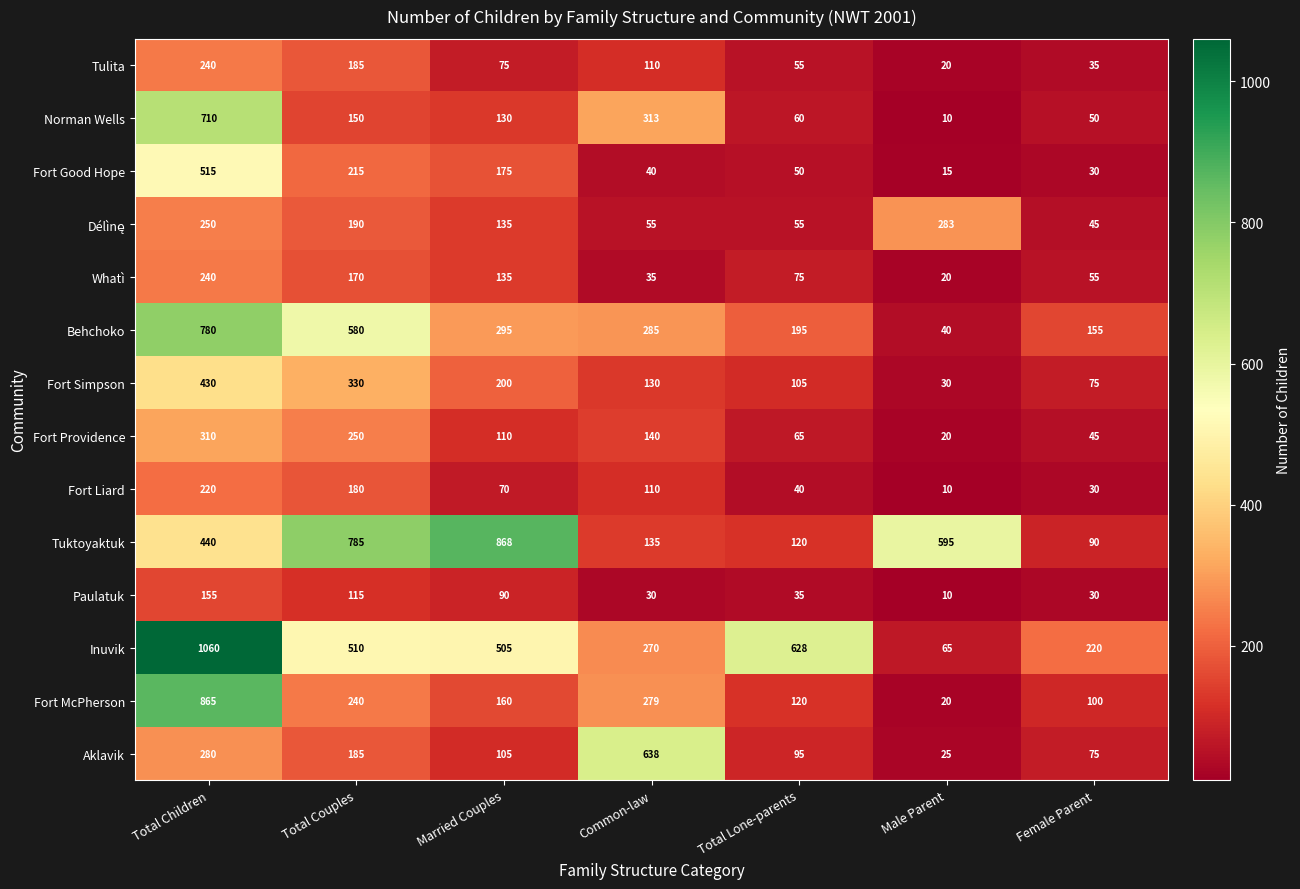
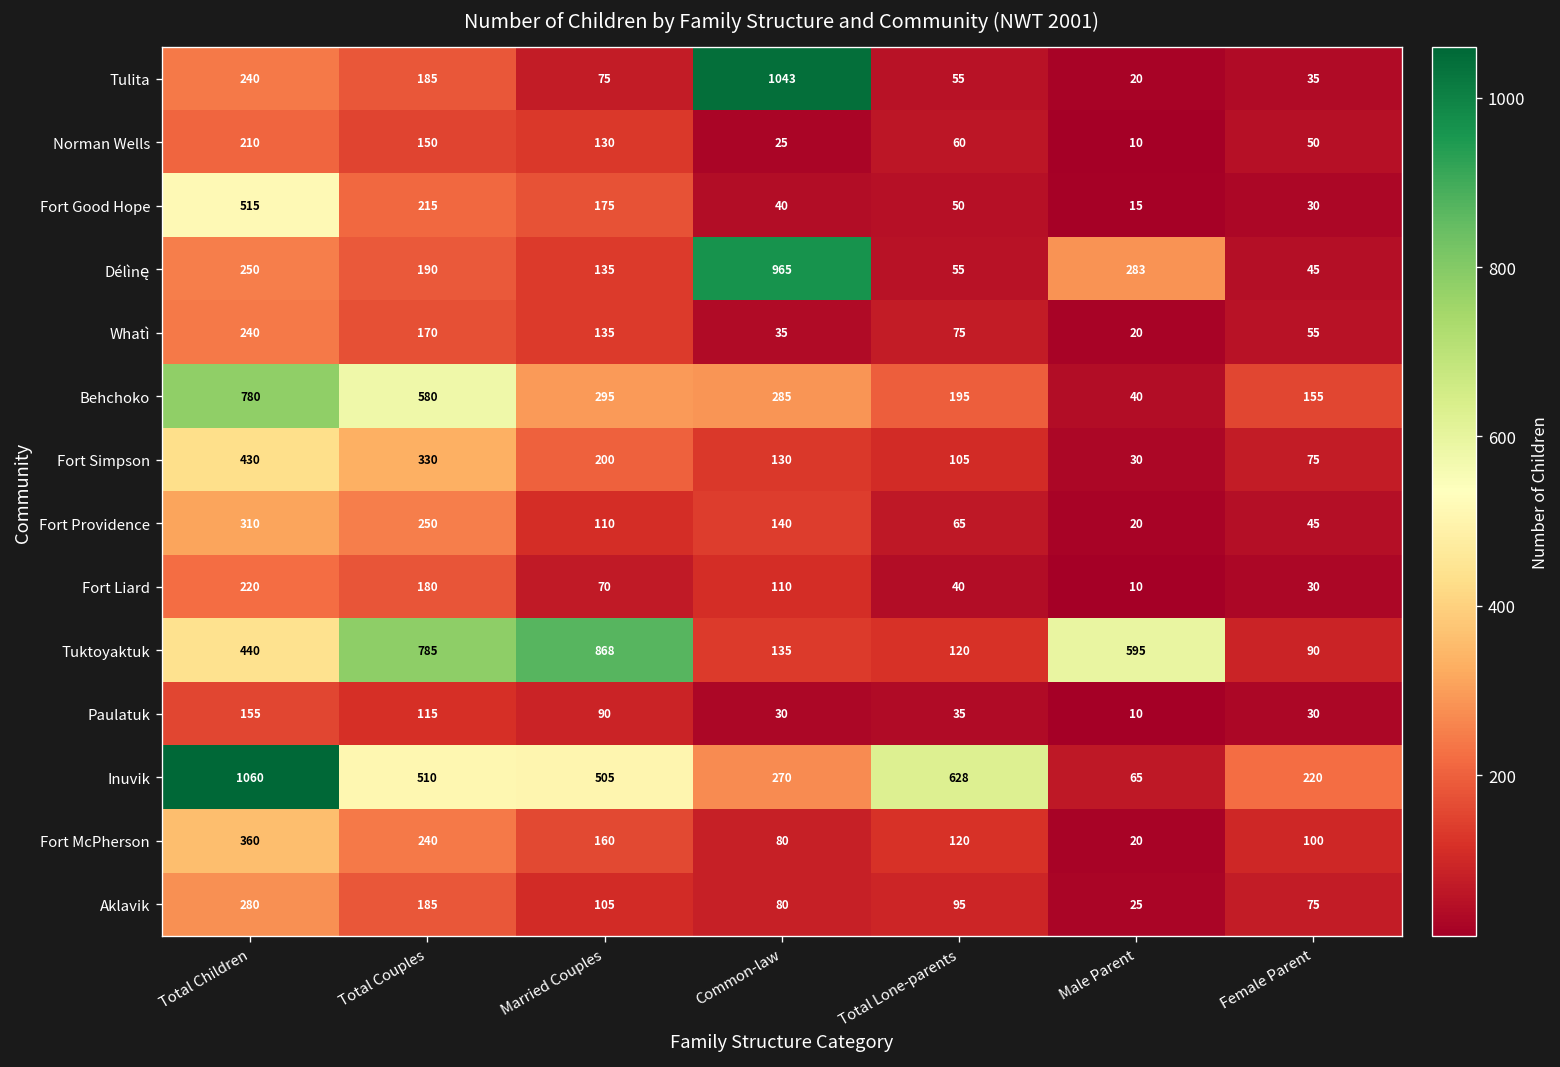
Tulita, Common-law: 110 -> 1043
Norman Wells, Total Children: 710 -> 210
Norman Wells, Common-law: 313 -> 25
Délìnę, Common-law: 55 -> 965
Fort McPherson, Total Children: 865 -> 360
Fort McPherson, Common-law: 279 -> 80
Aklavik, Common-law: 638 -> 80
